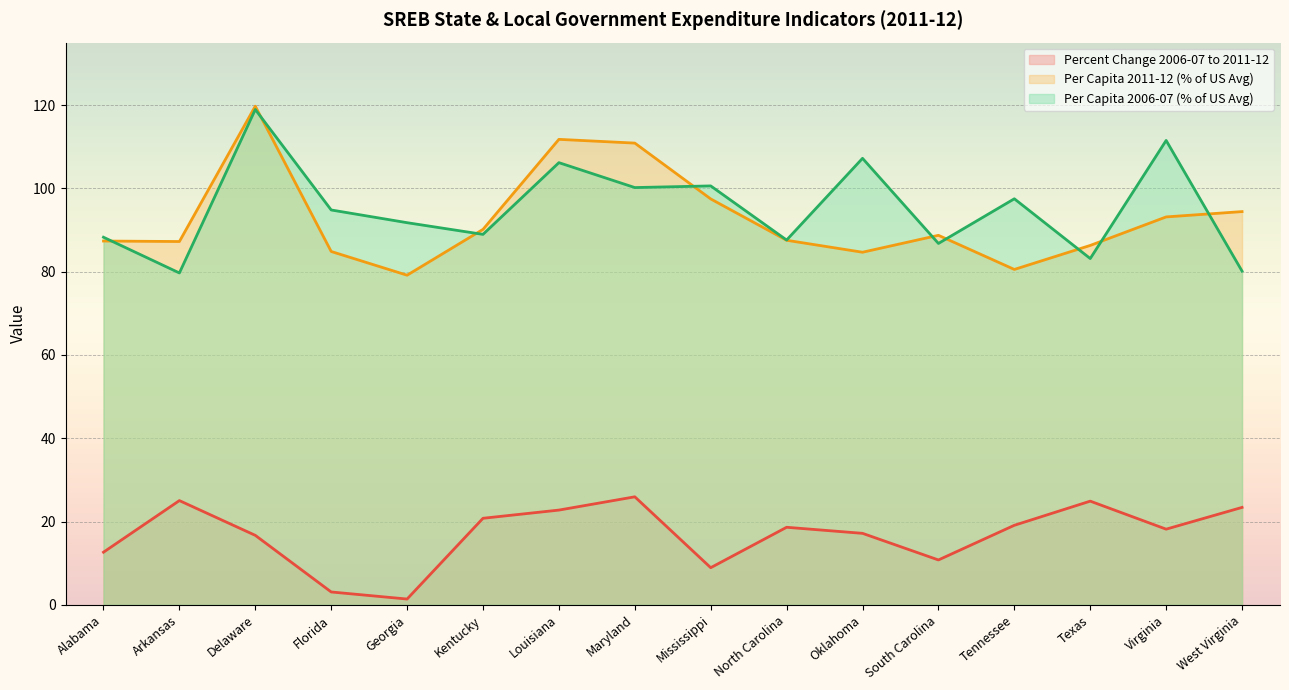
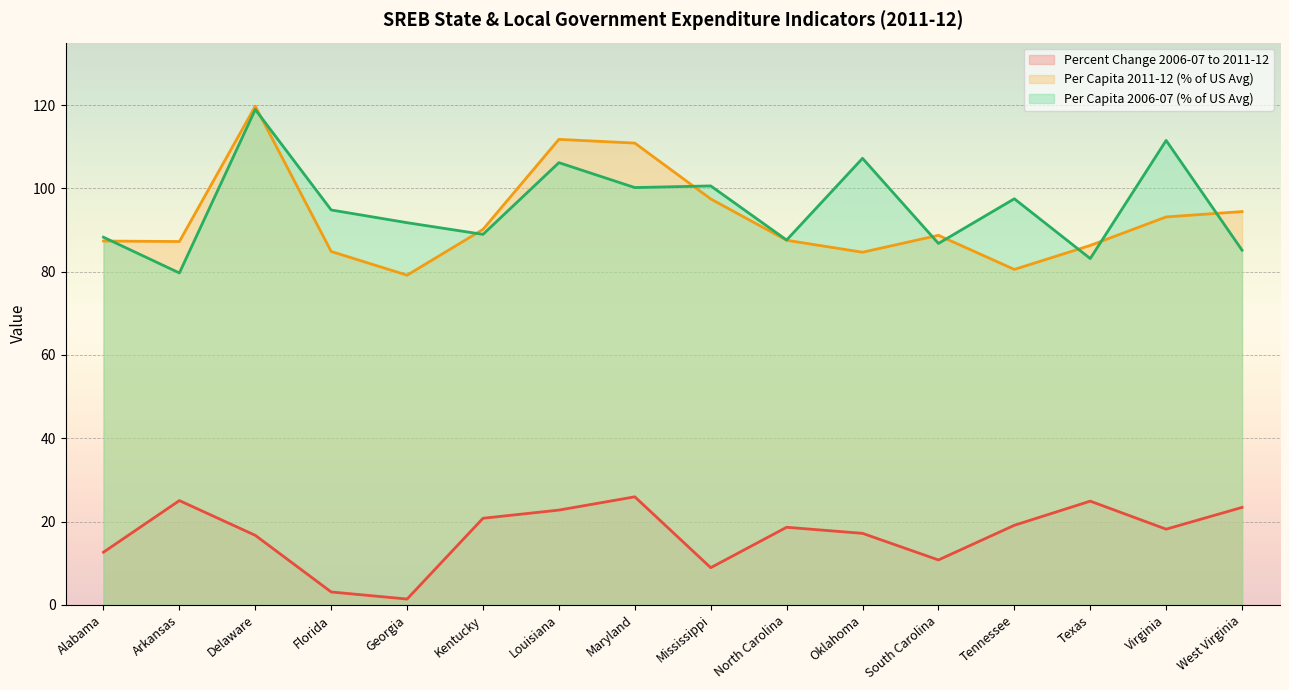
Per Capita 2006-07 (% of US Avg), West Virginia: 80 -> 85
